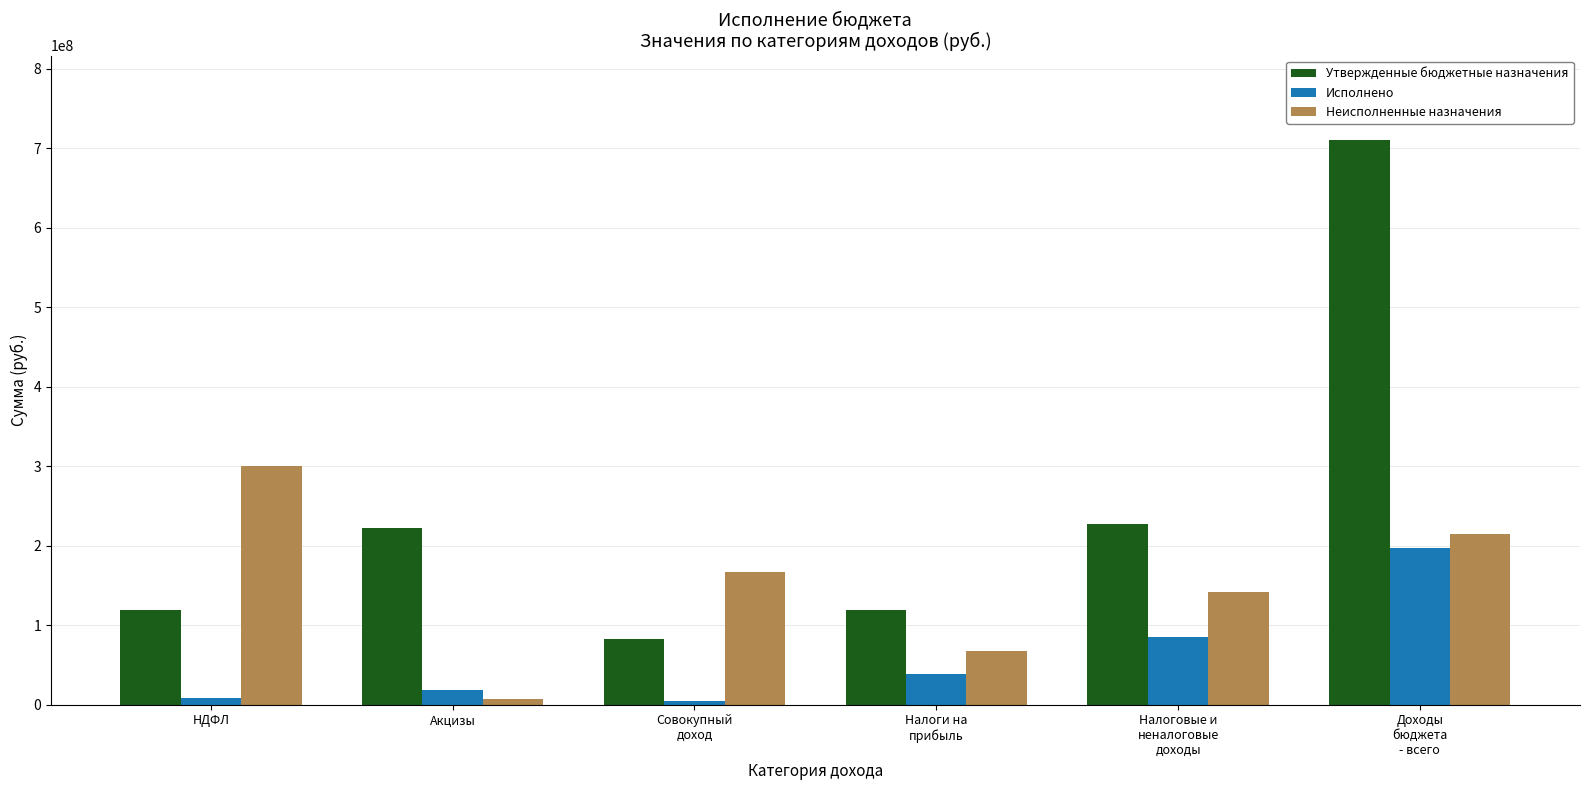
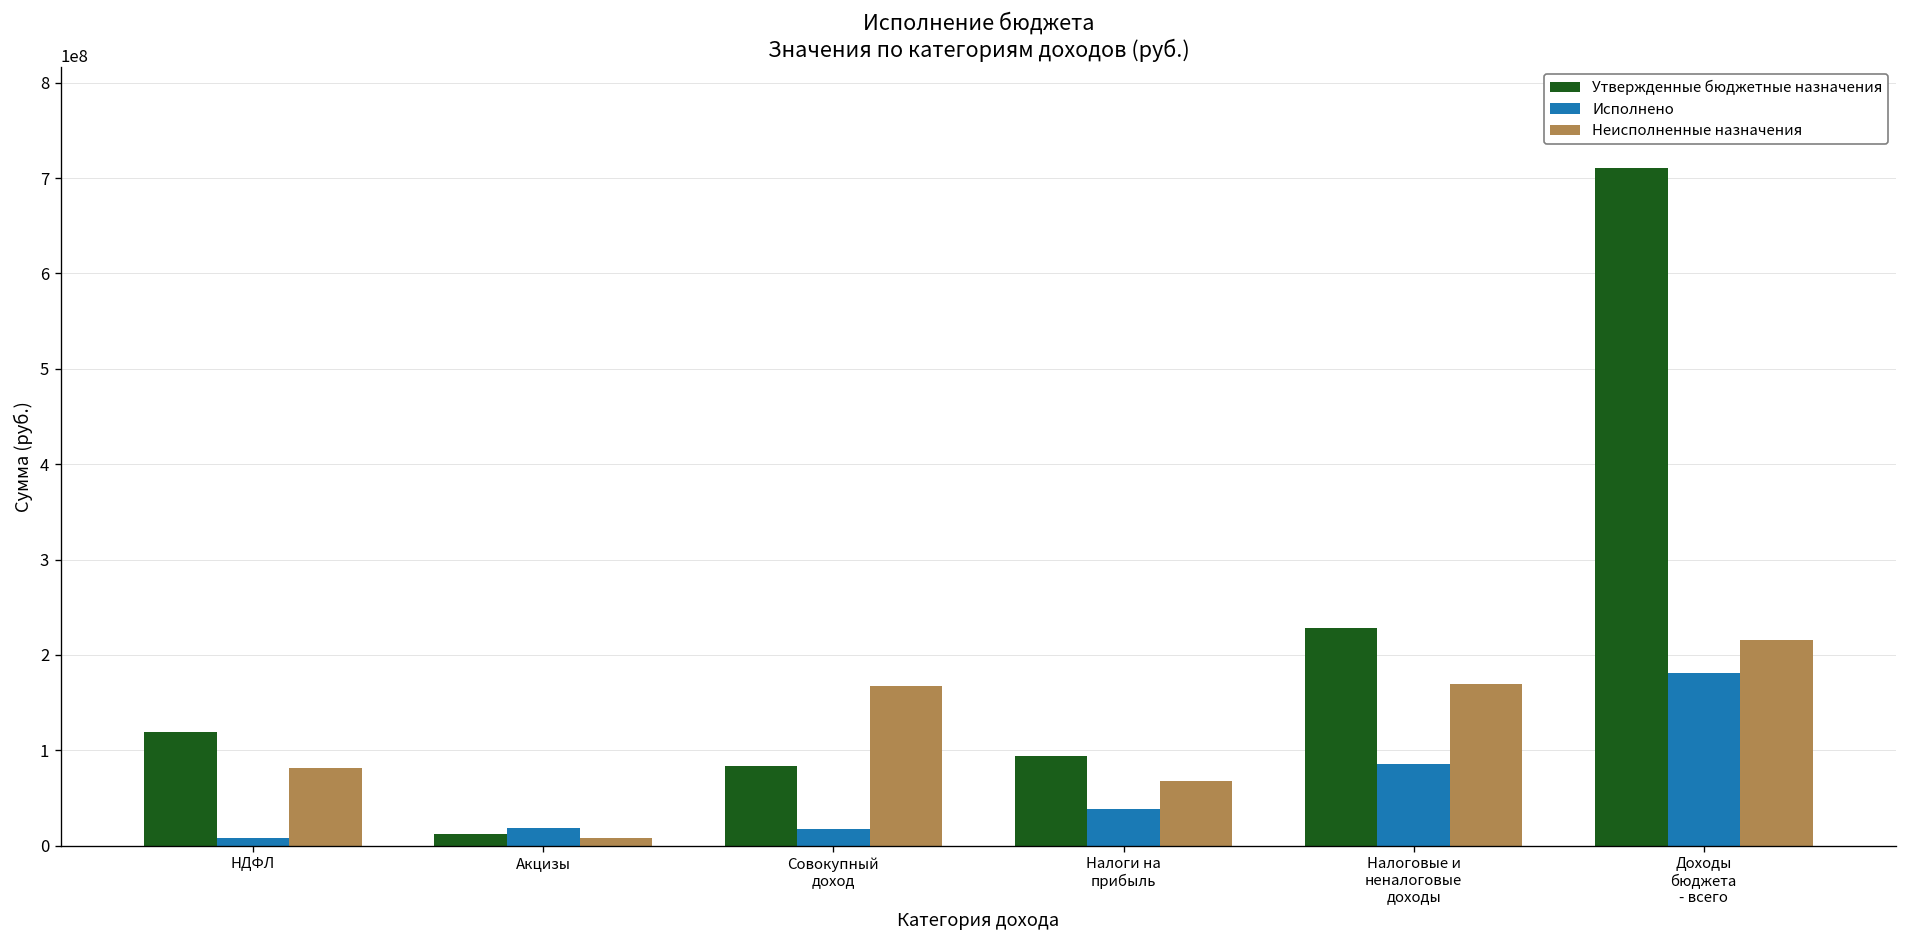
Неисполненные назначения, НДФЛ: 300000000 -> 80000000
Утвержденные бюджетные назначения, Акцизы: 220000000 -> 10000000
Исполнено, Совокупный доход: 10000000 -> 20000000
Утвержденные бюджетные назначения, Налоги на прибыль: 120000000 -> 90000000
Неисполненные назначения, Налоговые и неналоговые доходы: 140000000 -> 170000000
Исполнено, Доходы бюджета - всего: 200000000 -> 180000000
